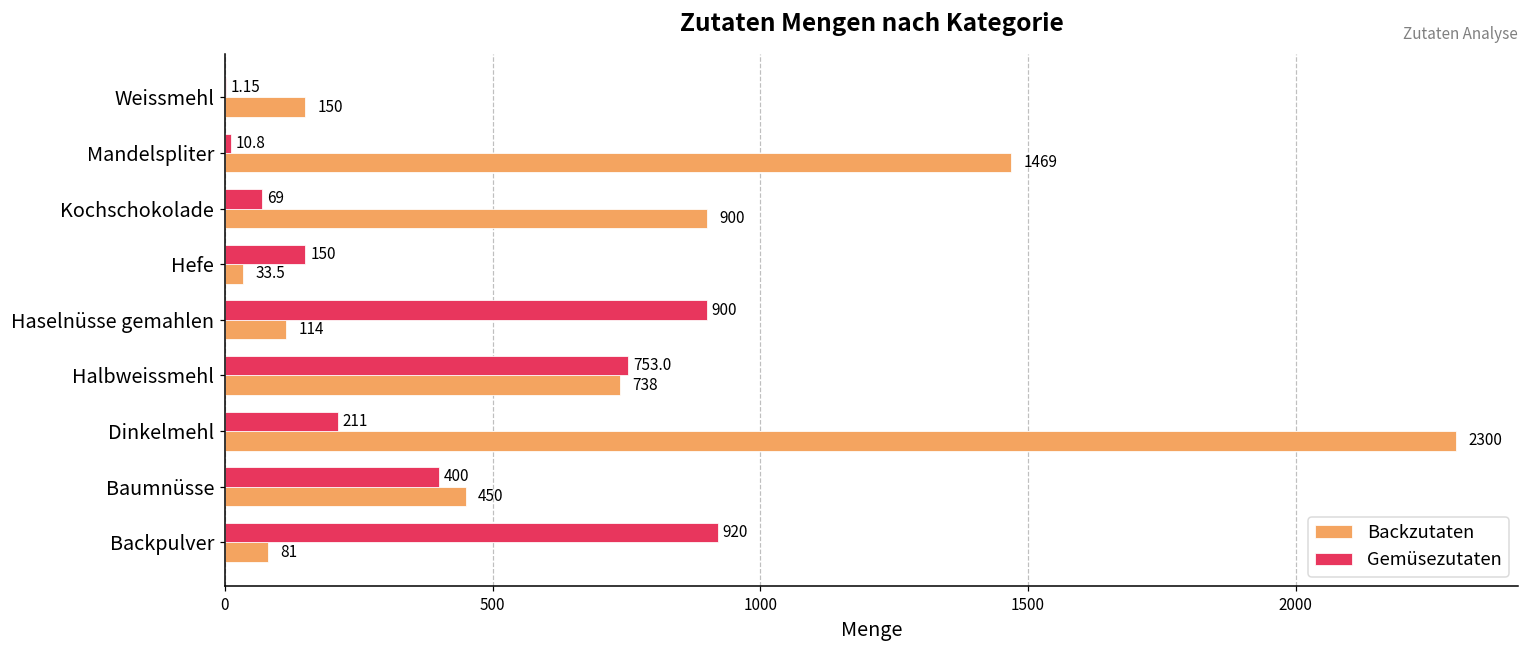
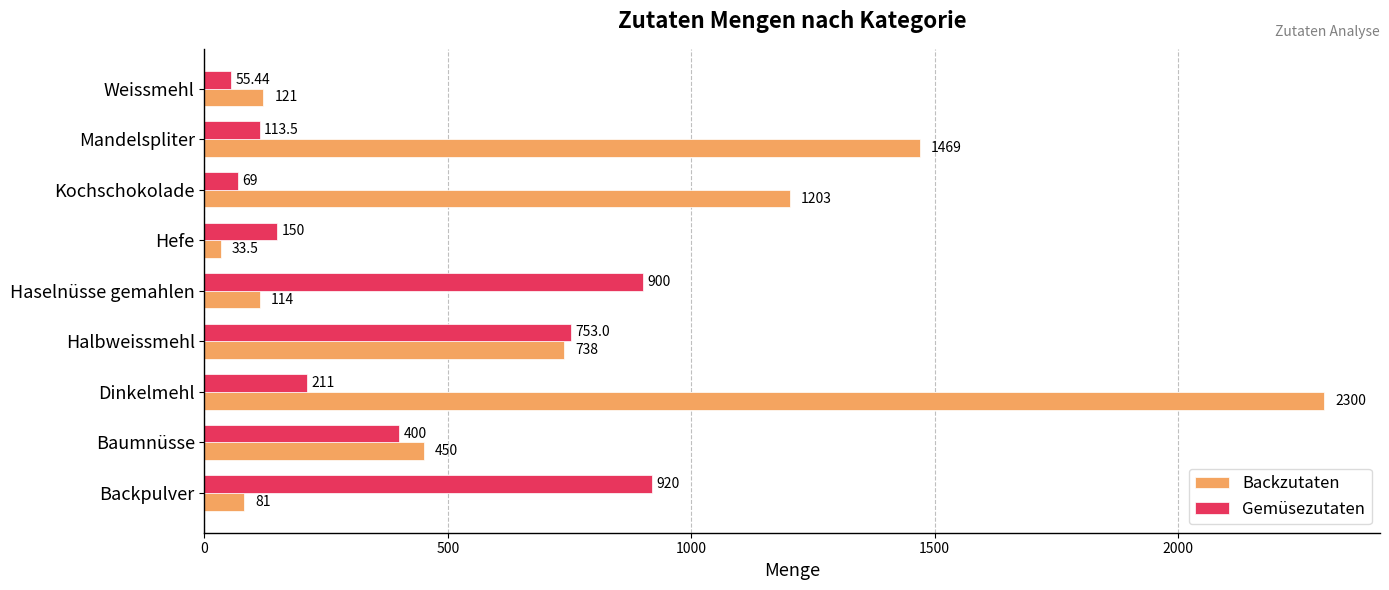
Gemüsezutaten, Weissmehl: 1.15 -> 55.44
Backzutaten, Weissmehl: 150 -> 121
Gemüsezutaten, Mandelspliter: 10.8 -> 113.5
Backzutaten, Kochschokolade: 900 -> 1203
